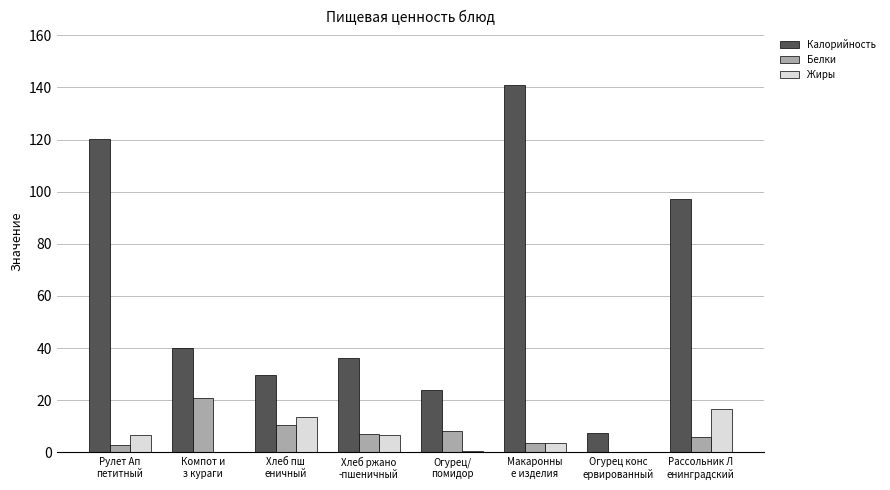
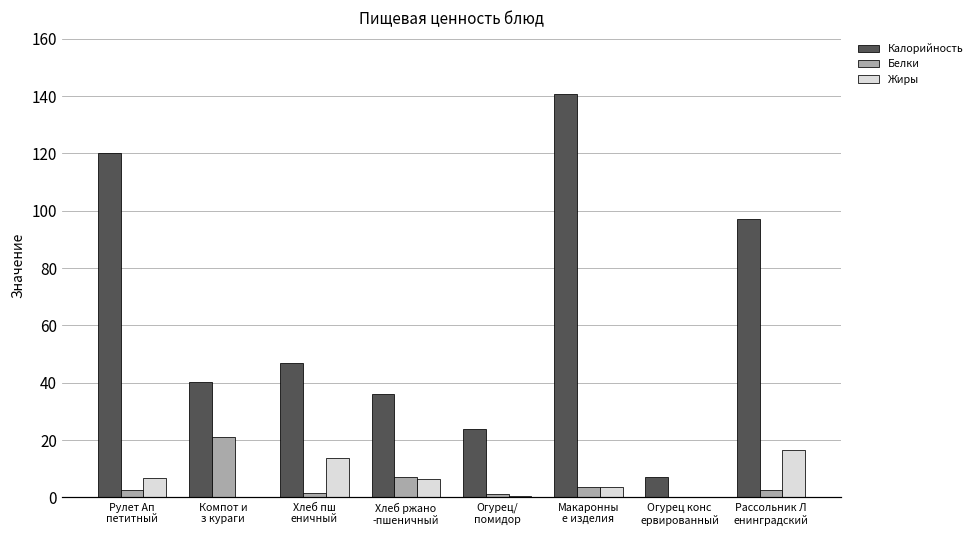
Калорийность, Хлеб пш еничный: 30 -> 47
Белки, Хлеб пш еничный: 10 -> 2
Белки, Огурец/ помидор: 8 -> 1
Белки, Рассольник Л енинградский: 6 -> 3
